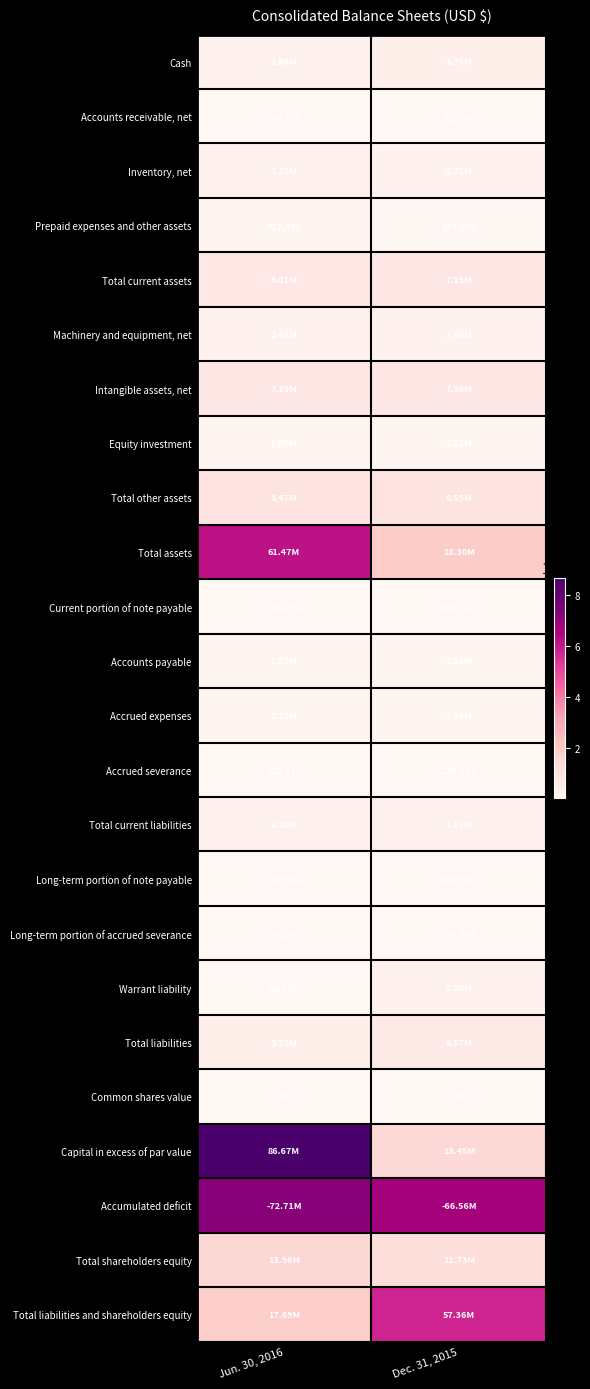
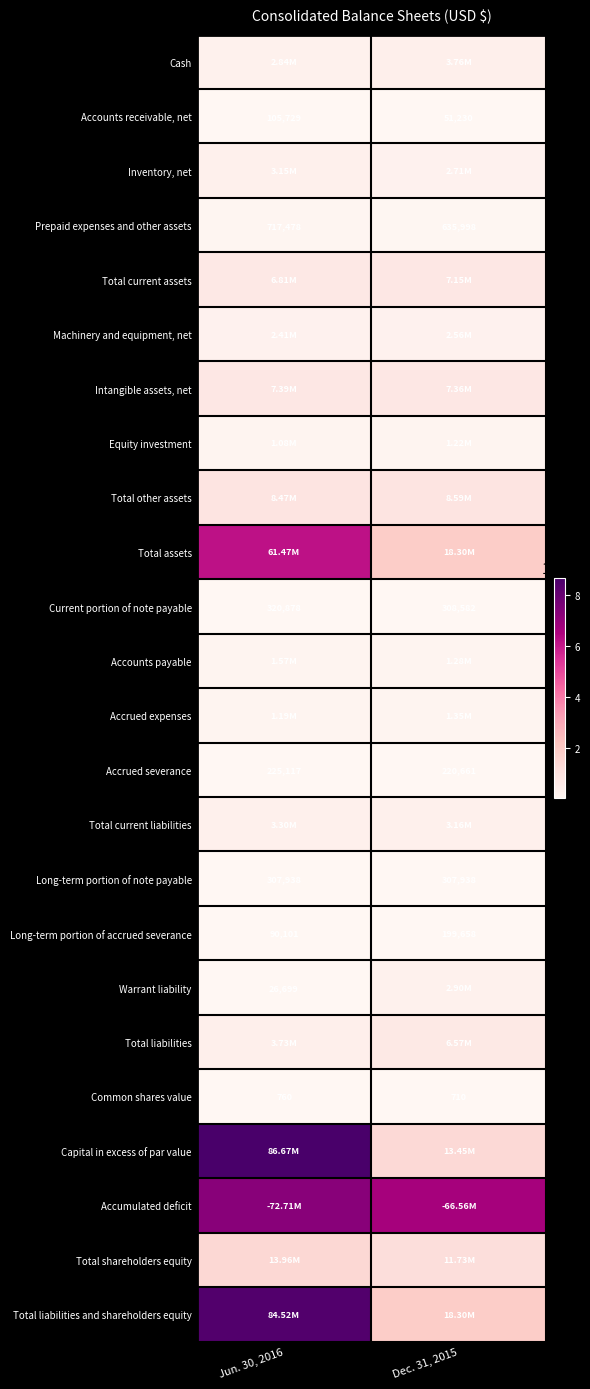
Total liabilities and shareholders equity, Jun. 30, 2016: 17.69M -> 84.52M
Total liabilities and shareholders equity, Dec. 31, 2015: 57.36M -> 18.30M
